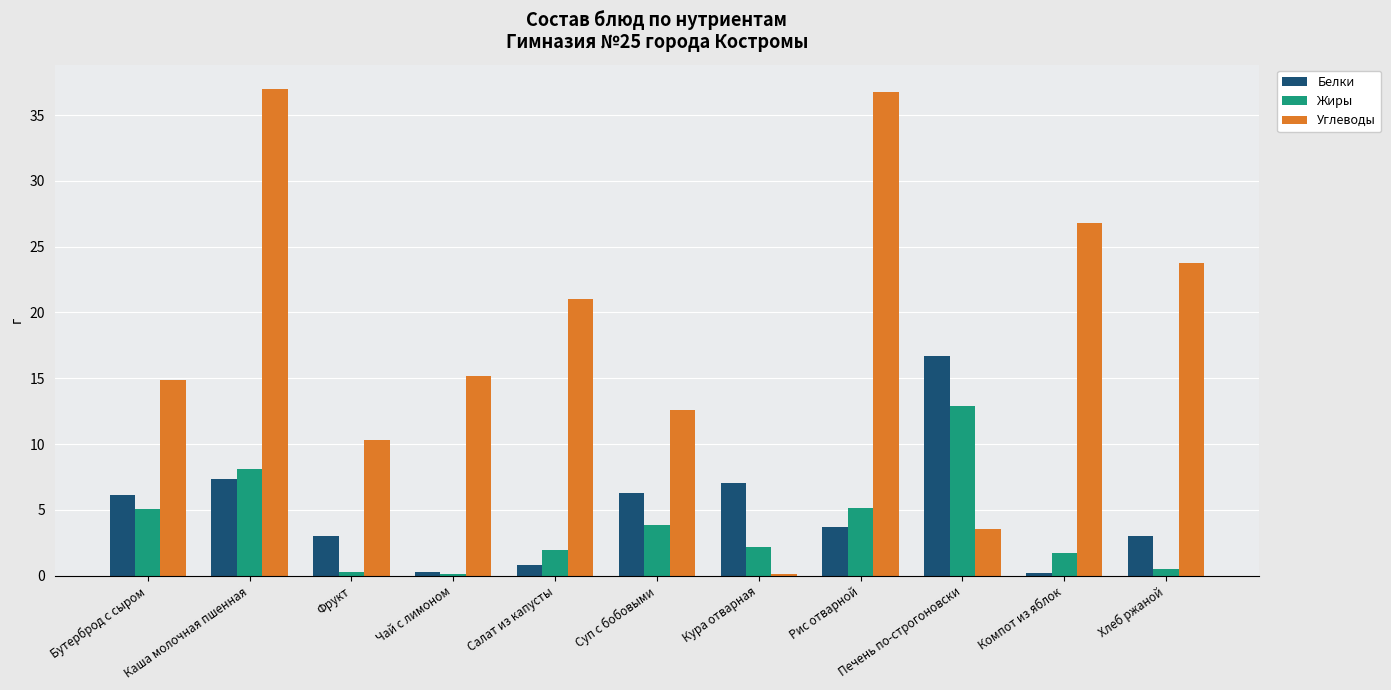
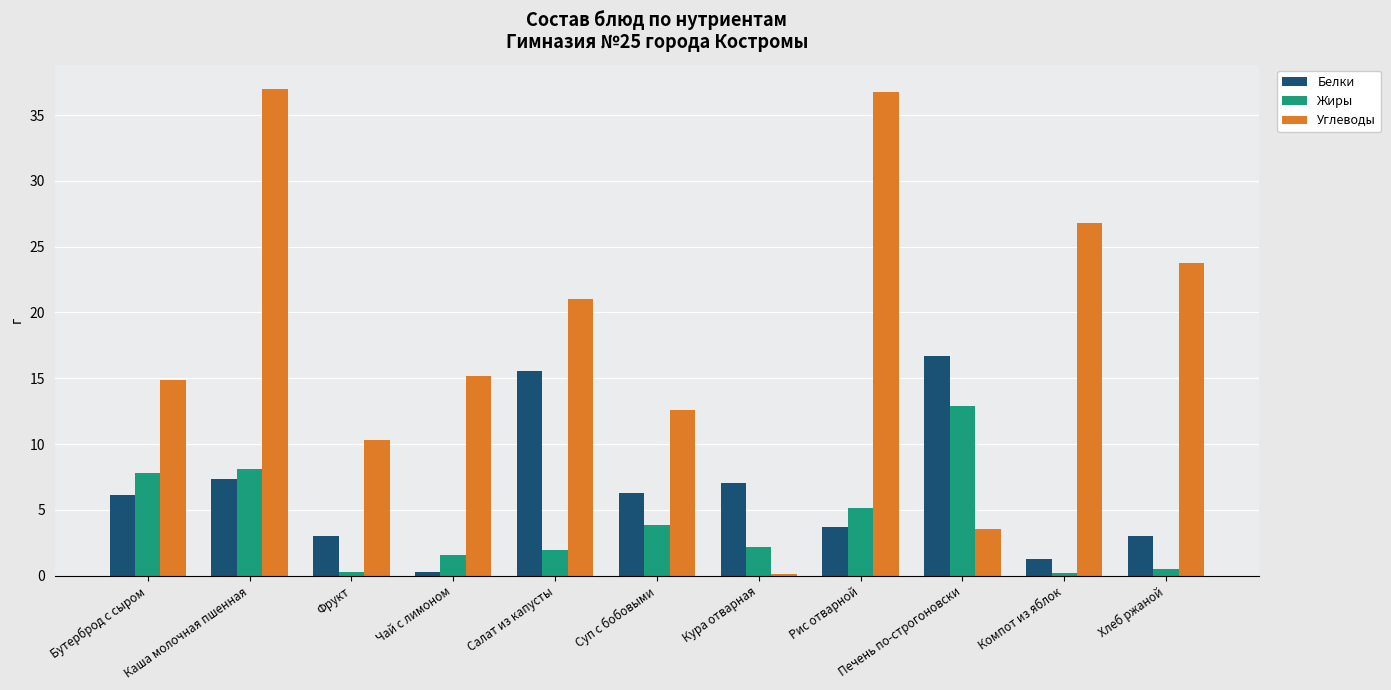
Жиры, Бутерброд с сыром: 5.1 -> 7.8
Жиры, Чай с лимоном: 0.1 -> 1.6
Белки, Салат из капусты: 0.8 -> 15.5
Белки, Компот из яблок: 0.2 -> 1.3
Жиры, Компот из яблок: 1.8 -> 0.2
